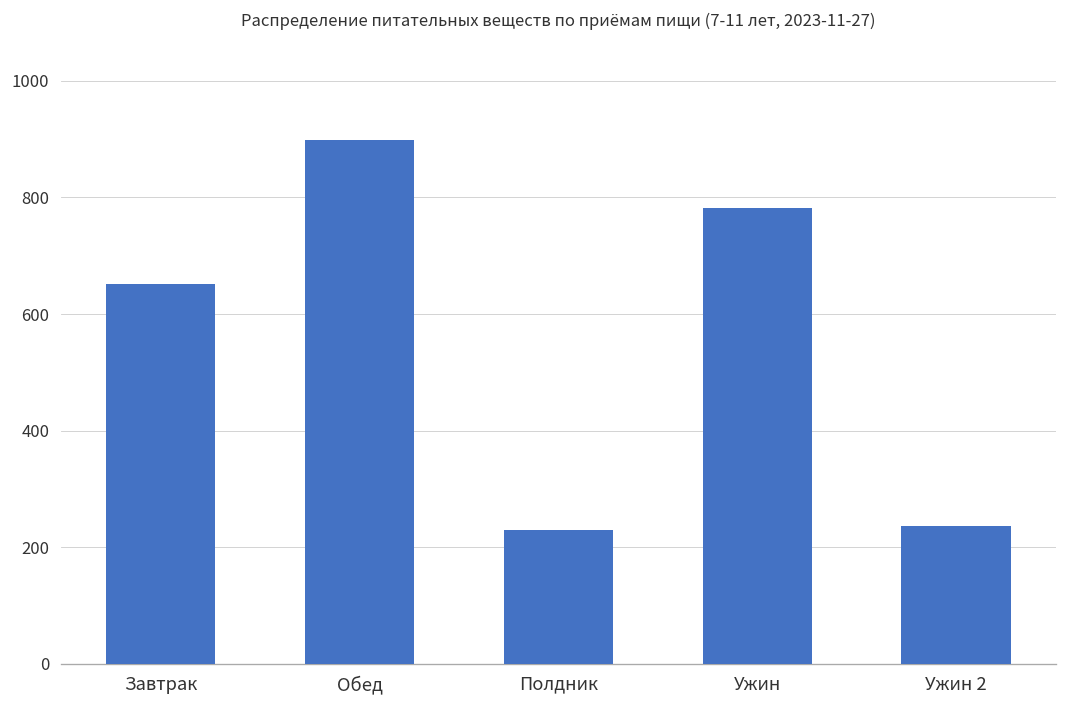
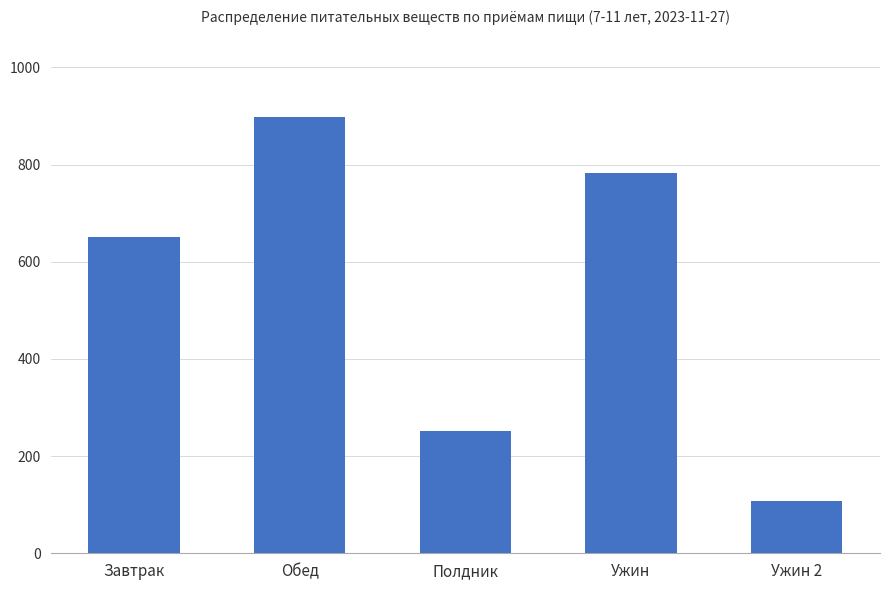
Полдник: 230 -> 250
Ужин 2: 240 -> 110
